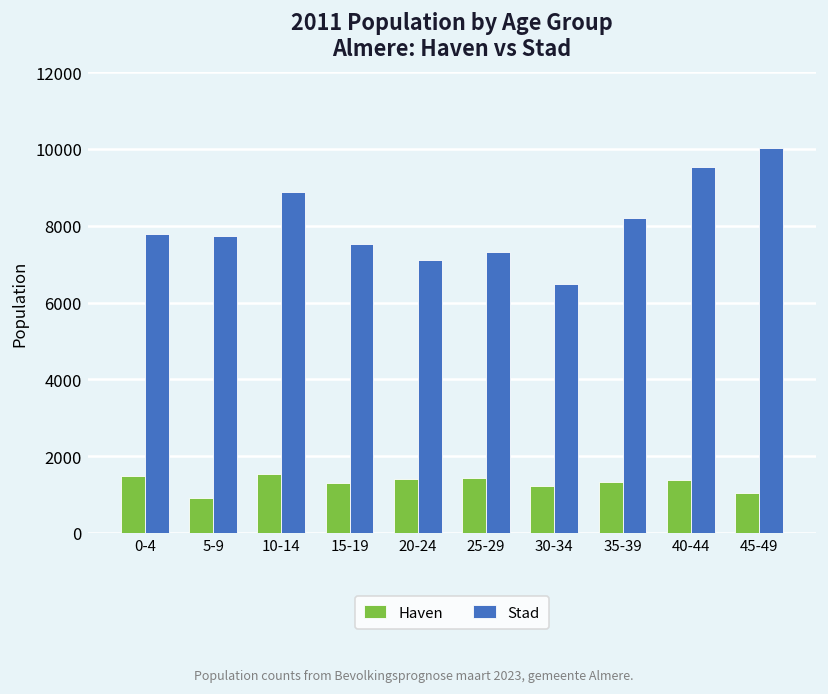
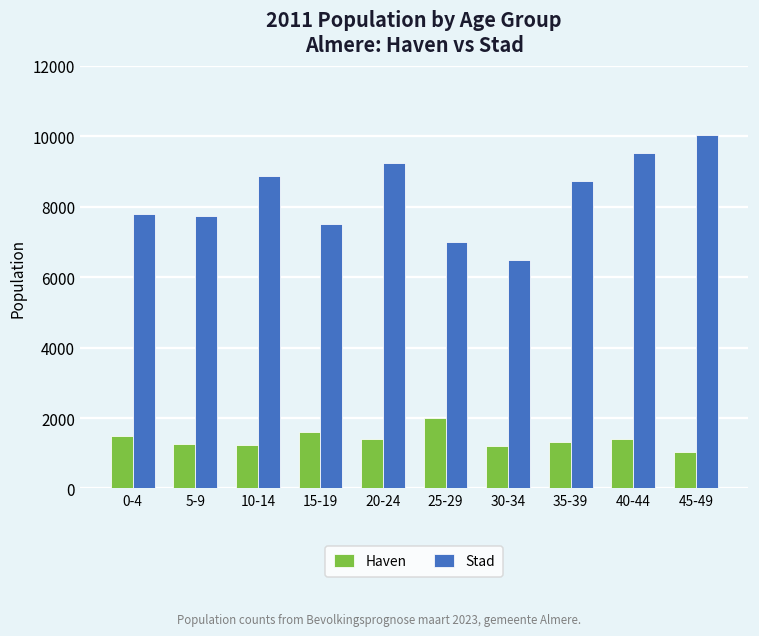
Haven, 5-9: 900 -> 1300
Haven, 10-14: 1500 -> 1200
Haven, 15-19: 1300 -> 1600
Stad, 20-24: 7100 -> 9300
Haven, 25-29: 1400 -> 2000
Stad, 25-29: 7300 -> 7000
Stad, 35-39: 8200 -> 8700
